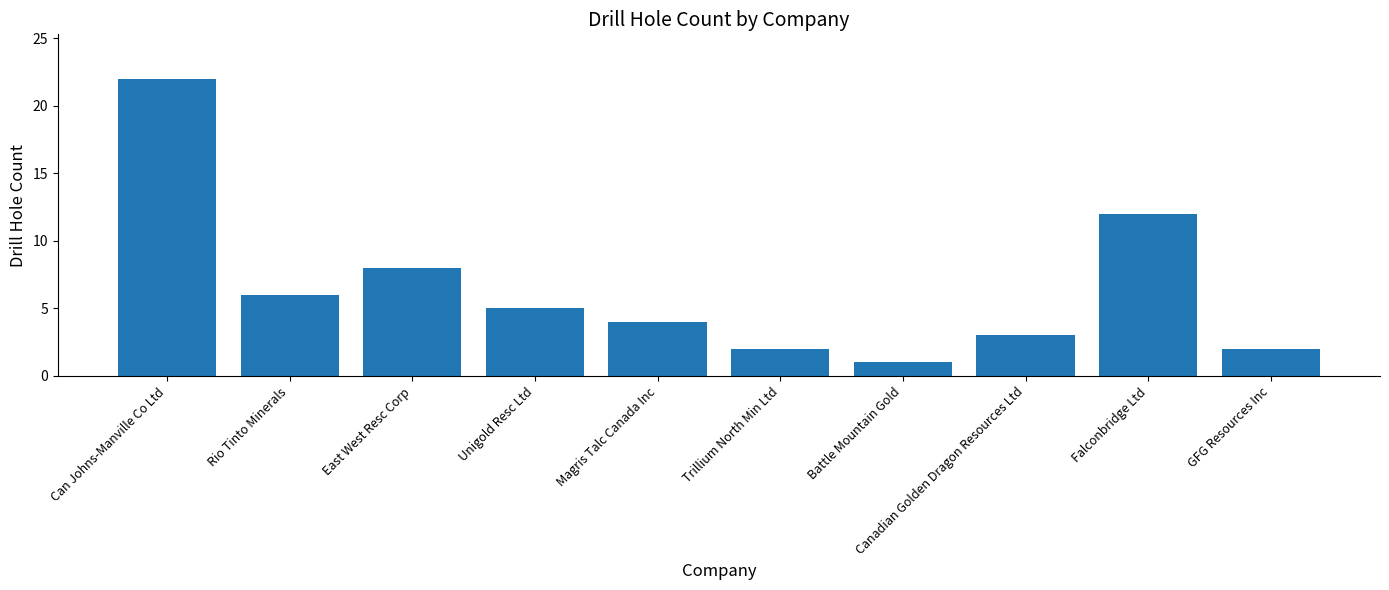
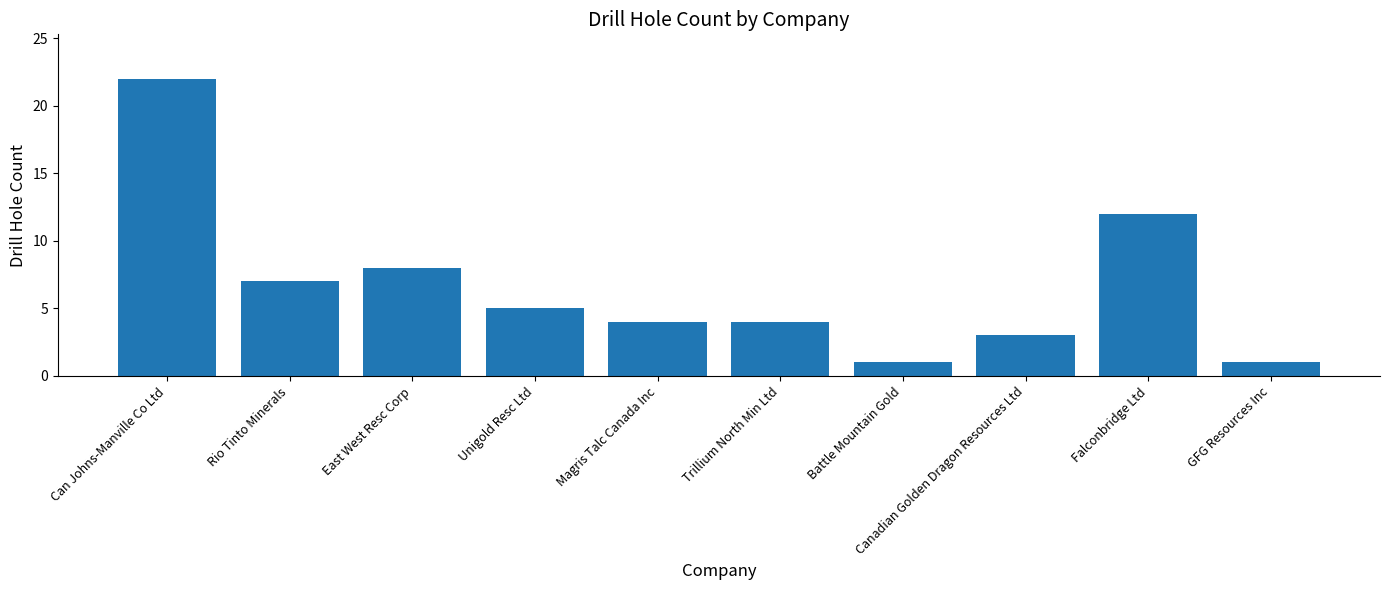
Rio Tinto Minerals: 6 -> 7
Trillium North Min Ltd: 2 -> 4
GFG Resources Inc: 2 -> 1
